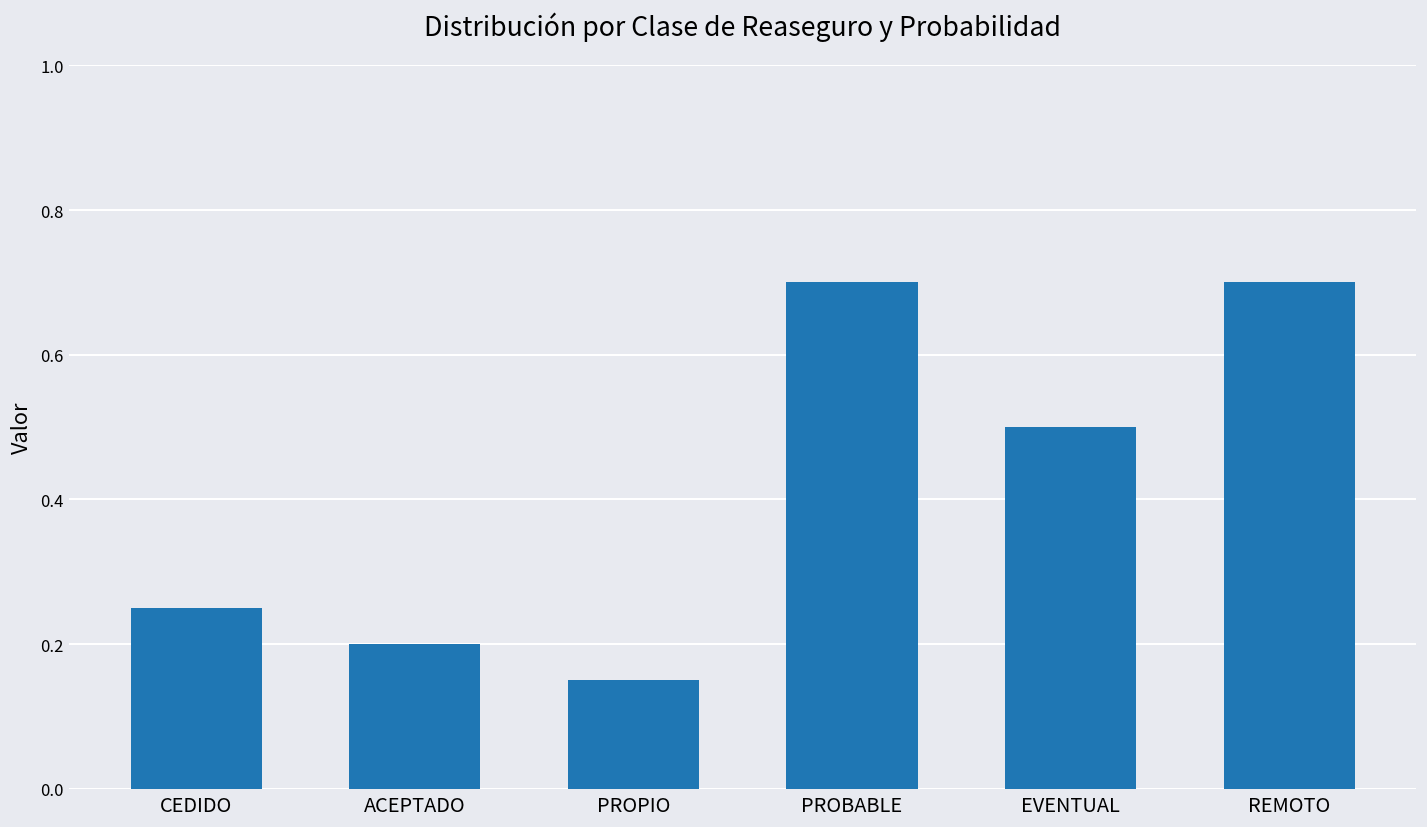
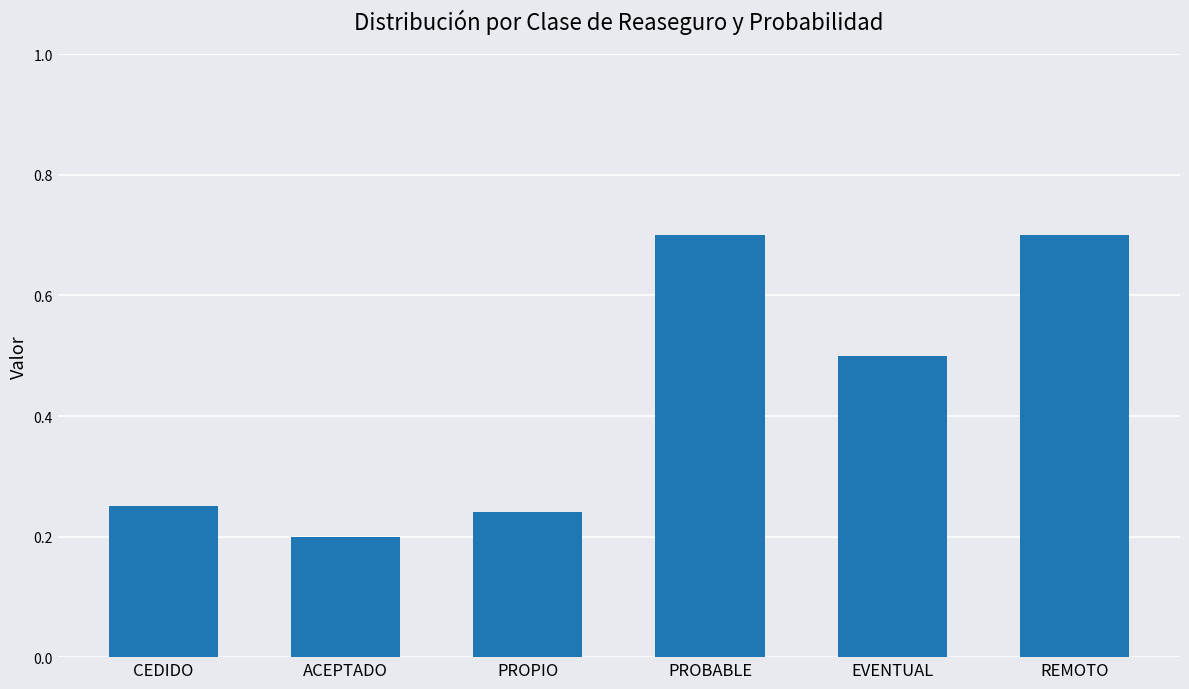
PROPIO: 0.15 -> 0.24
